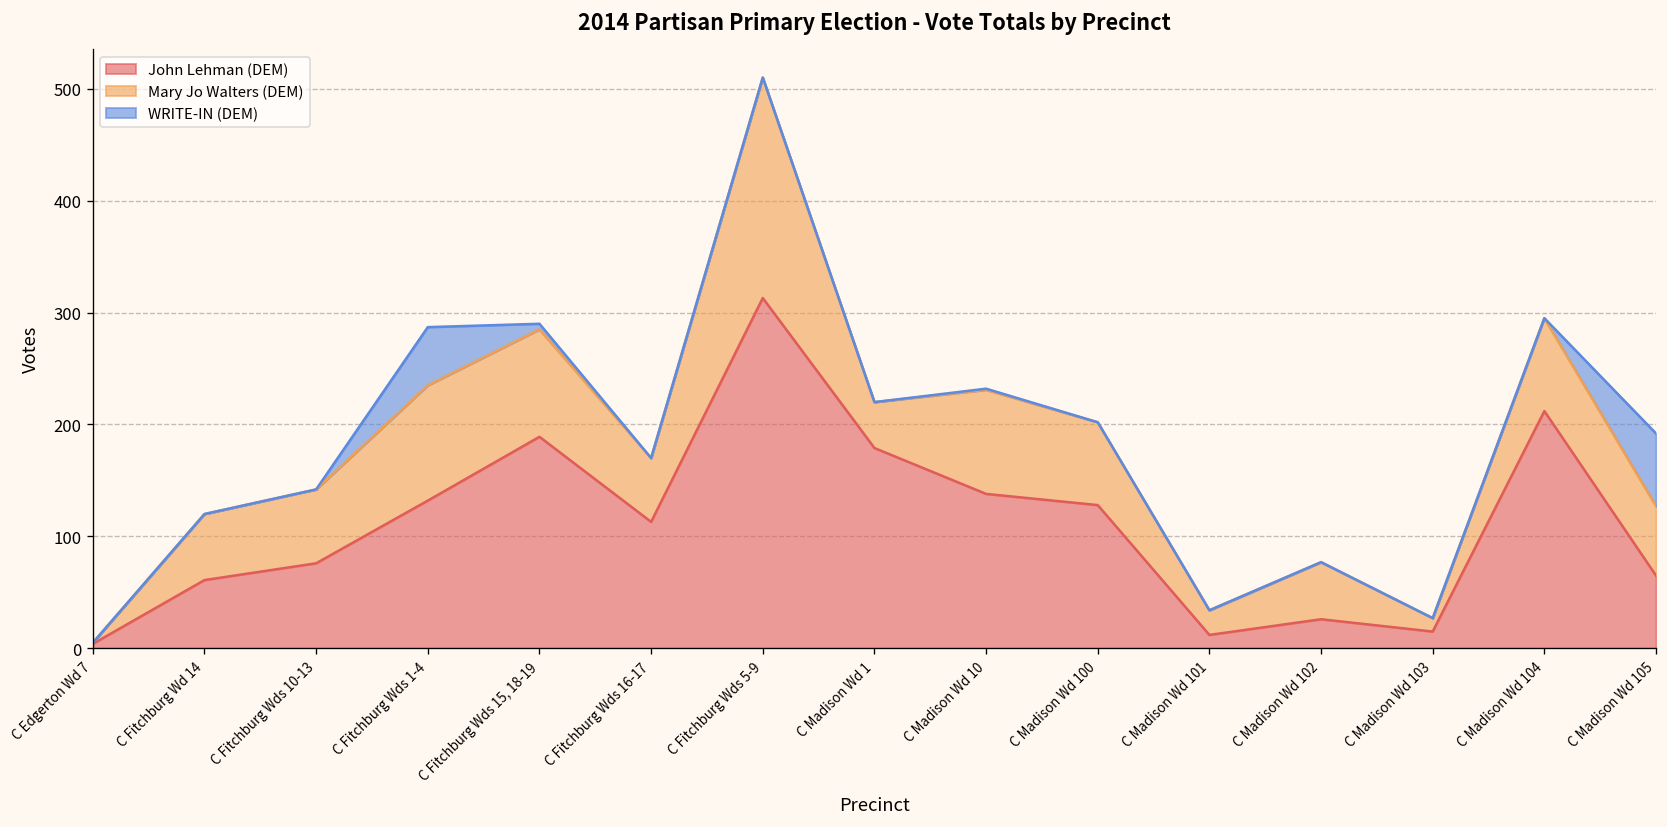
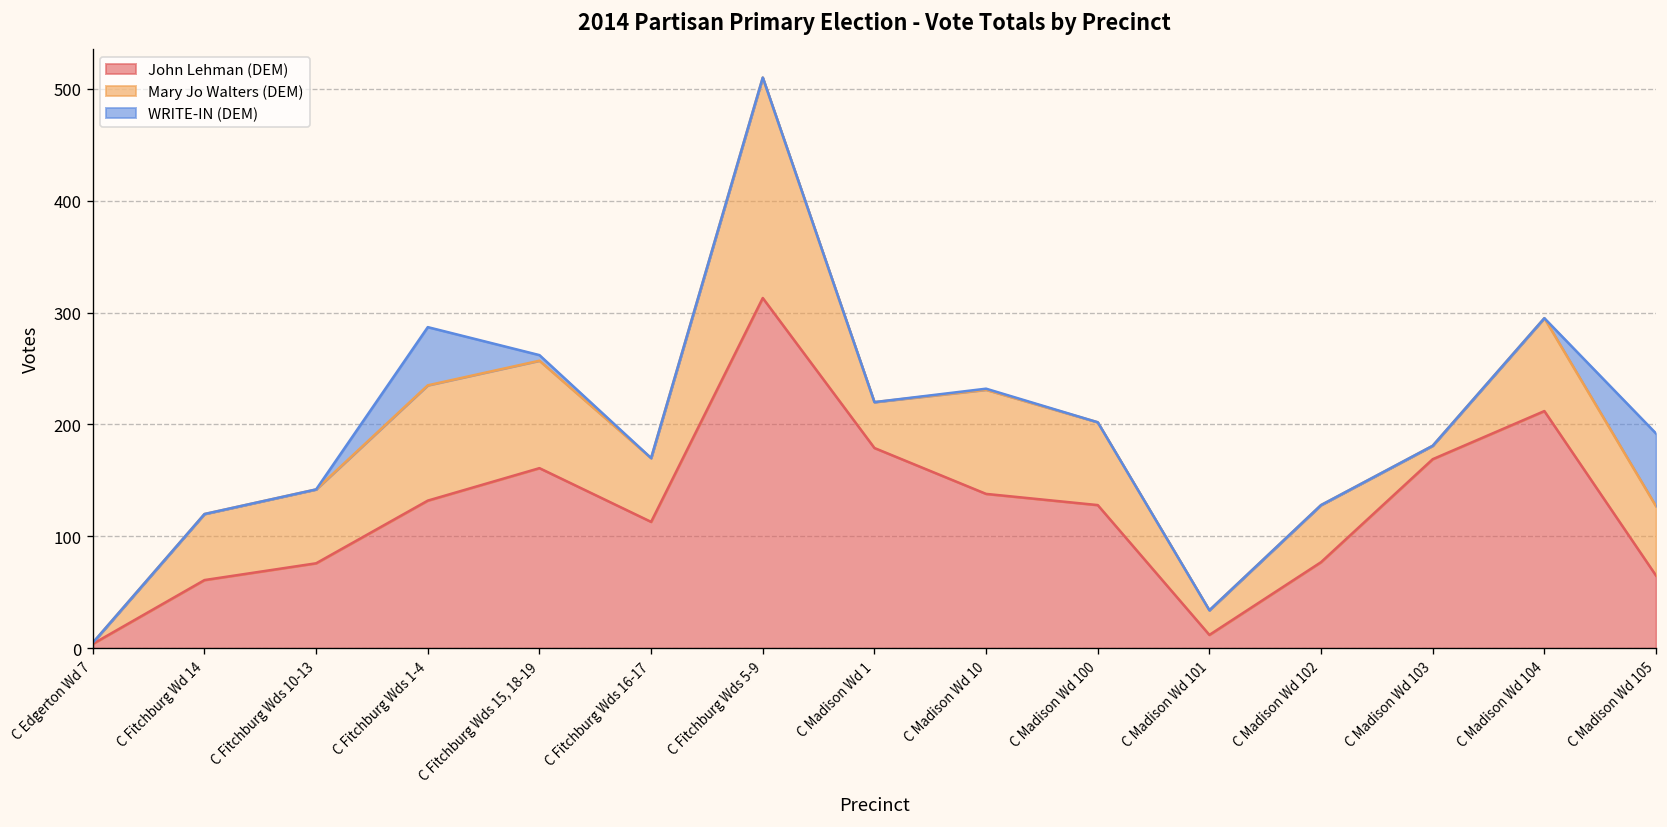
John Lehman (DEM), C Fitchburg Wds 15, 18-19: 190 -> 160
John Lehman (DEM), C Madison Wd 102: 30 -> 80
John Lehman (DEM), C Madison Wd 103: 20 -> 170
